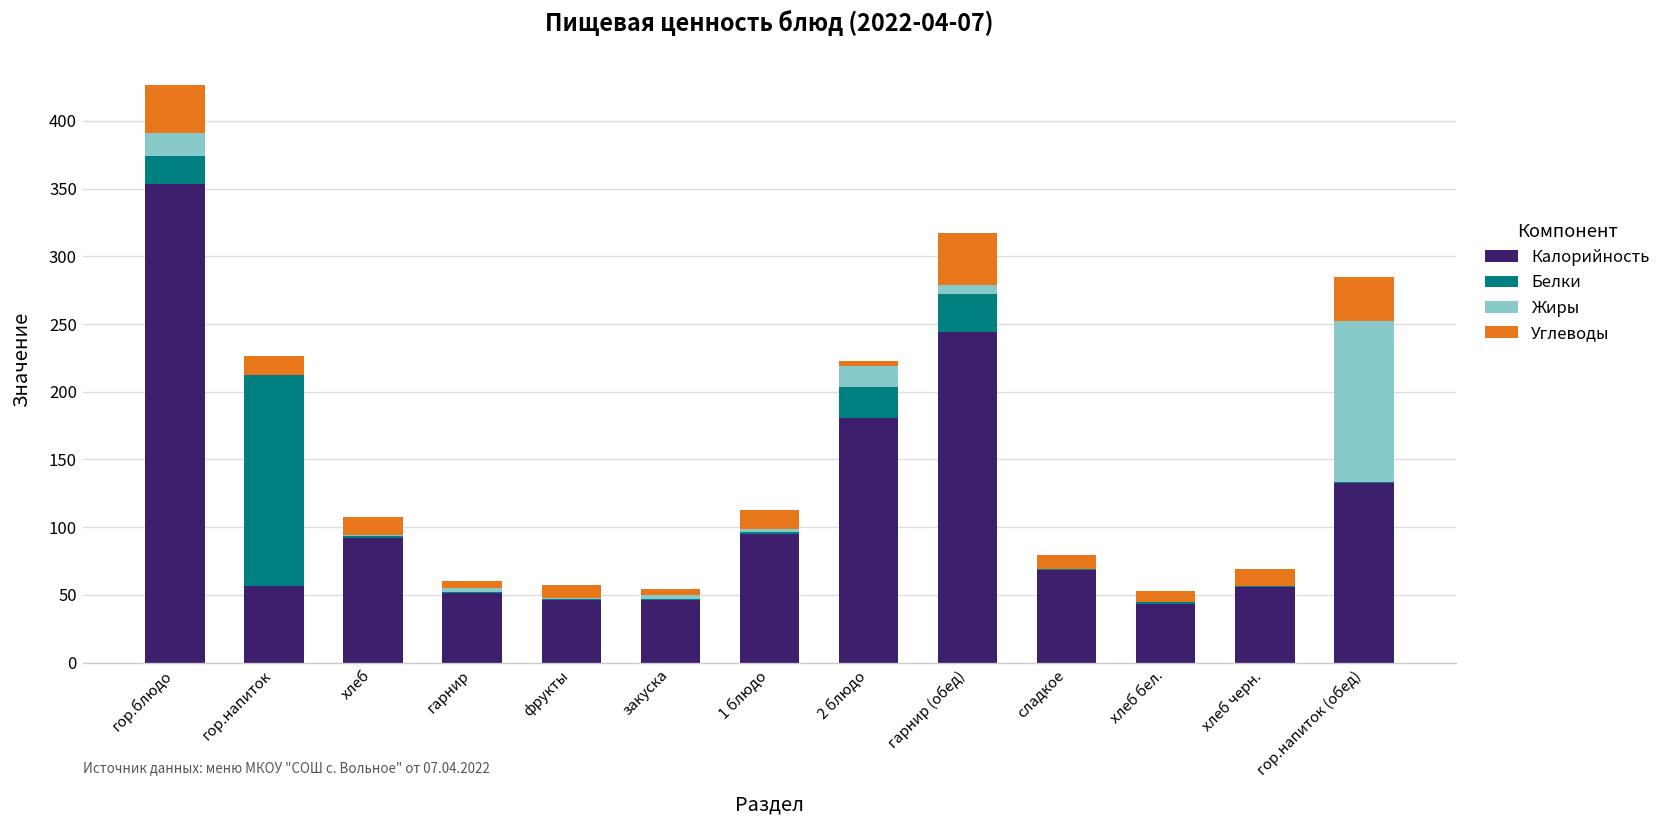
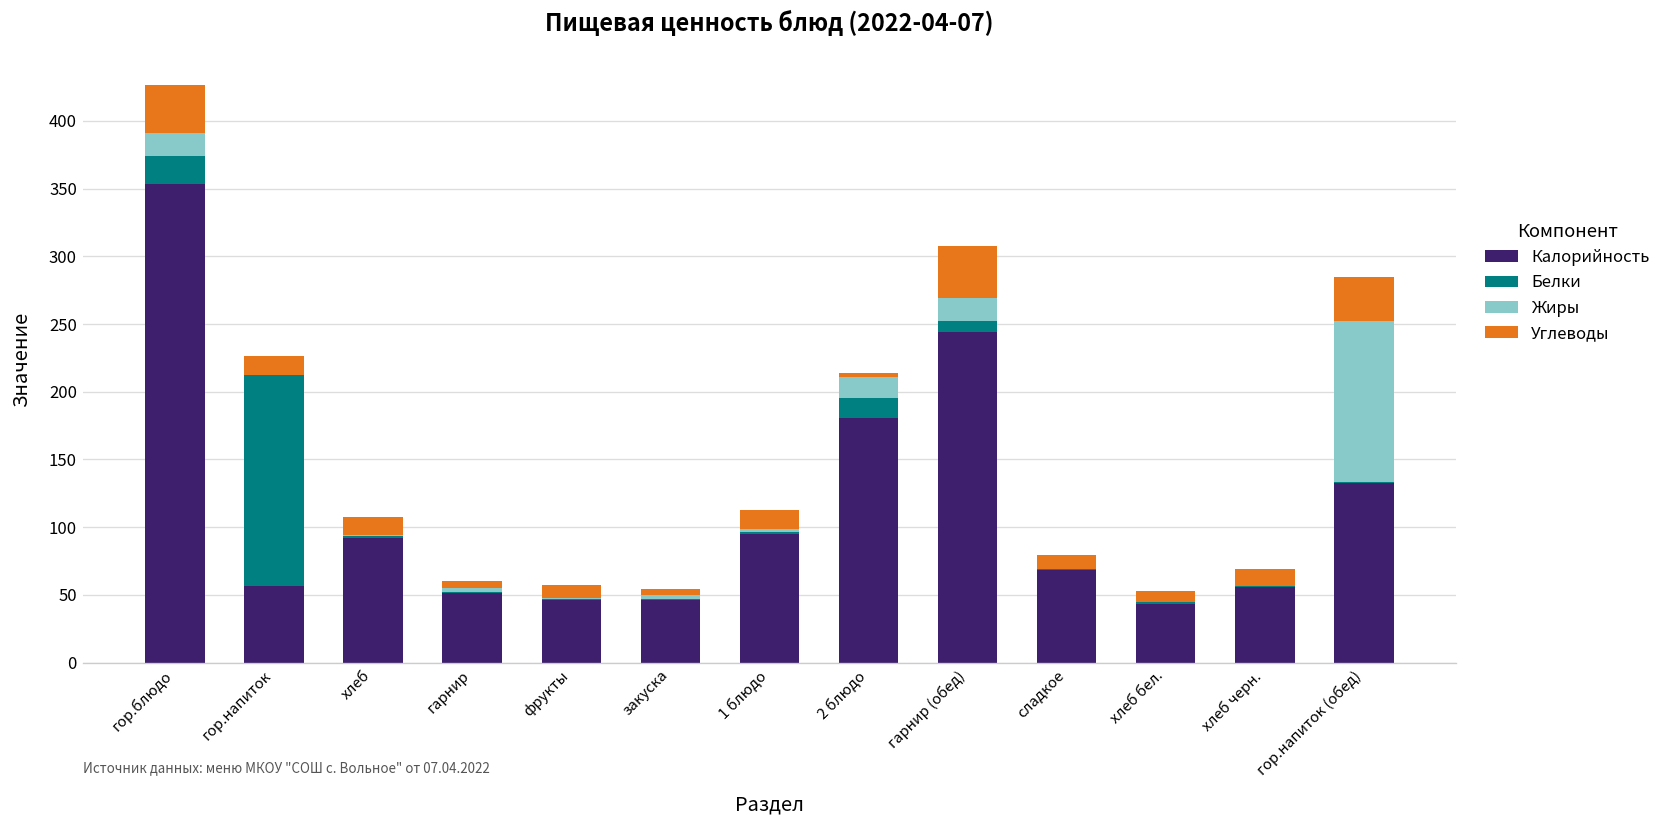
Белки, 2 блюдо: 23 -> 15
Белки, гарнир (обед): 29 -> 9
Жиры, гарнир (обед): 6 -> 17
